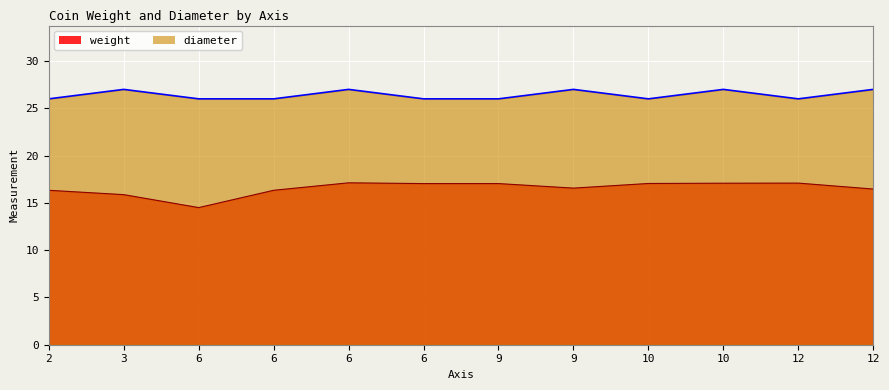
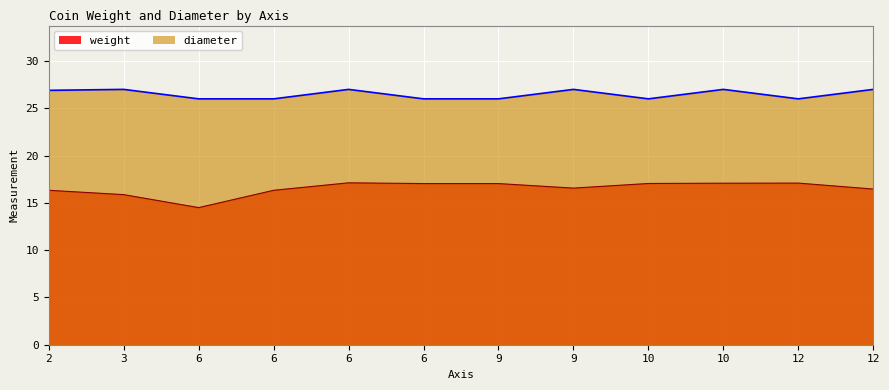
diameter, 2: 26 -> 27
